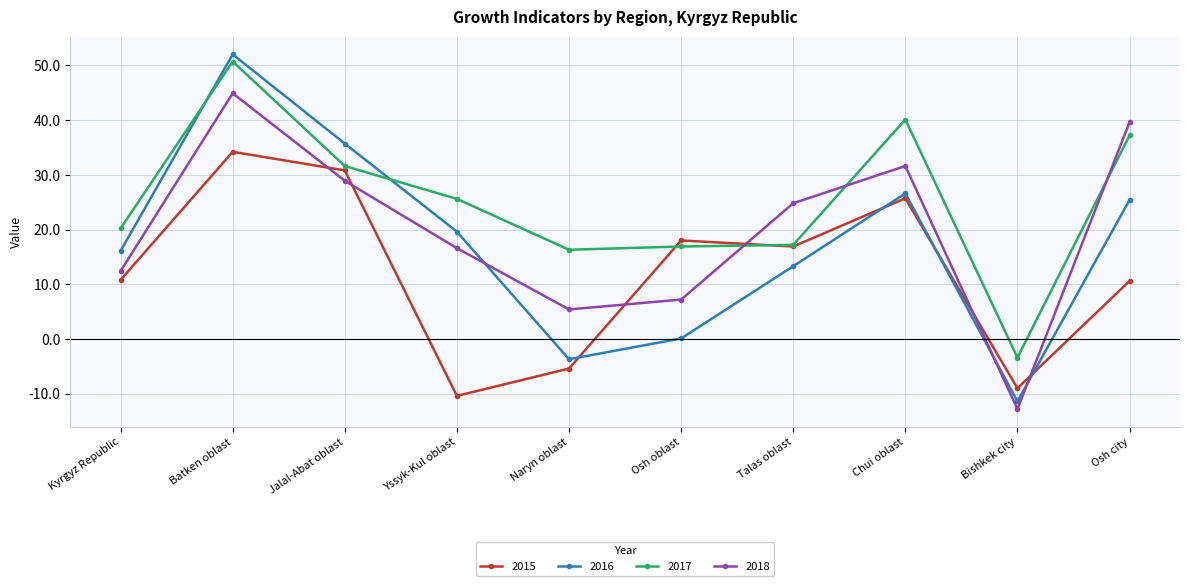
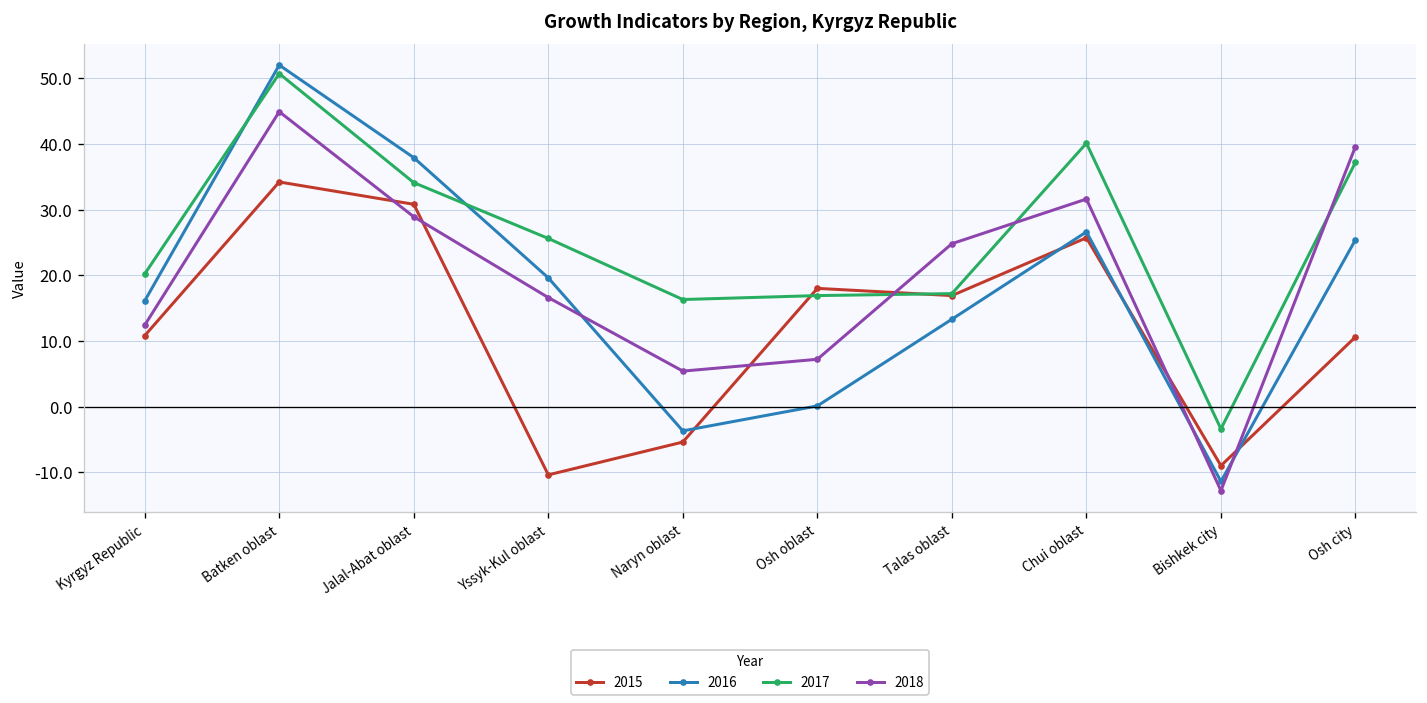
2016, Jalal-Abat oblast: 36 -> 38
2017, Jalal-Abat oblast: 32 -> 34
